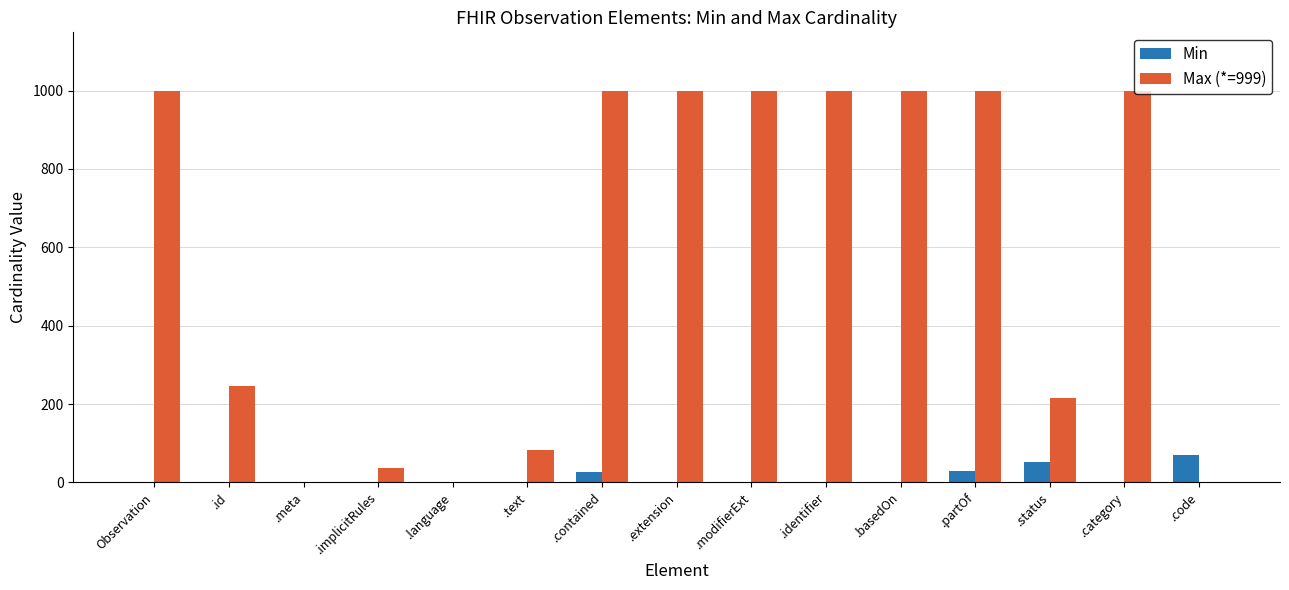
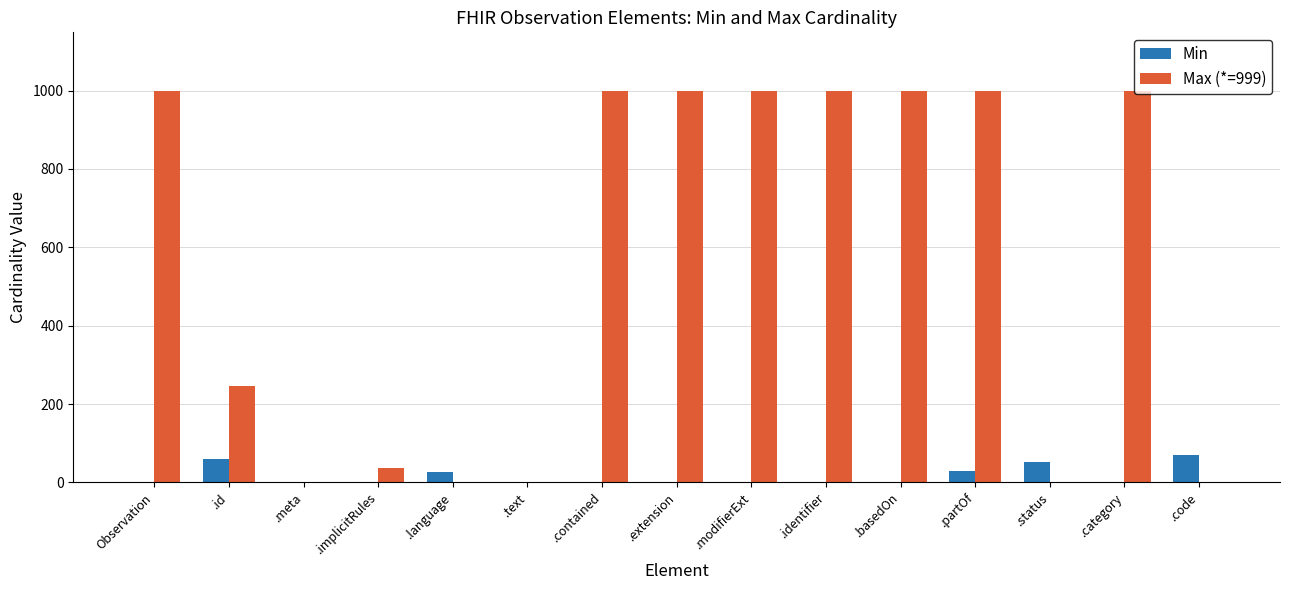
Min, .id: 0 -> 60
Min, .language: 0 -> 30
Max (*=999), .text: 80 -> 0
Min, .contained: 30 -> 0
Max (*=999), .status: 220 -> 0
